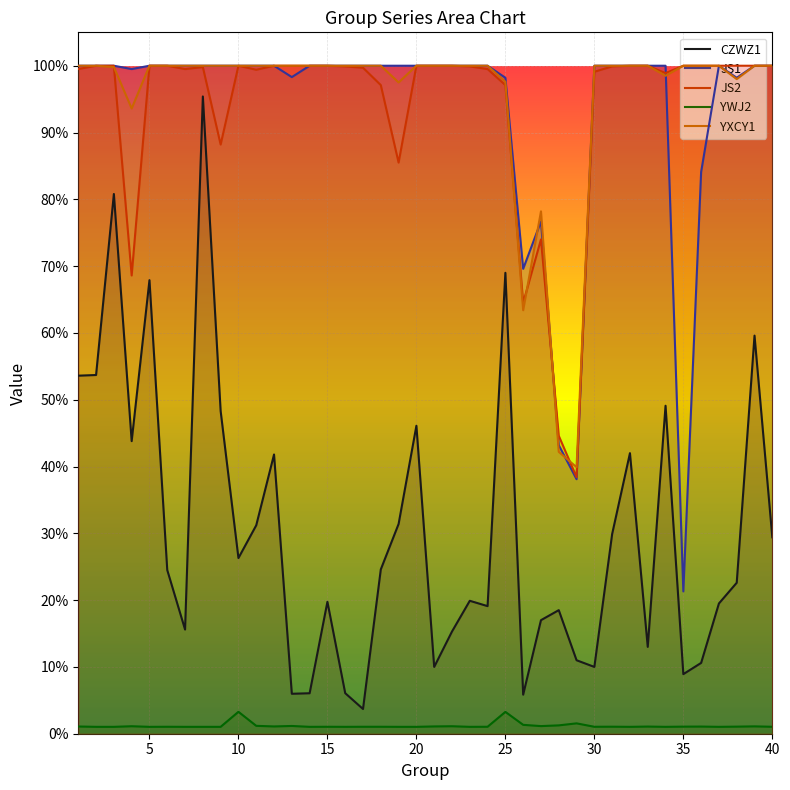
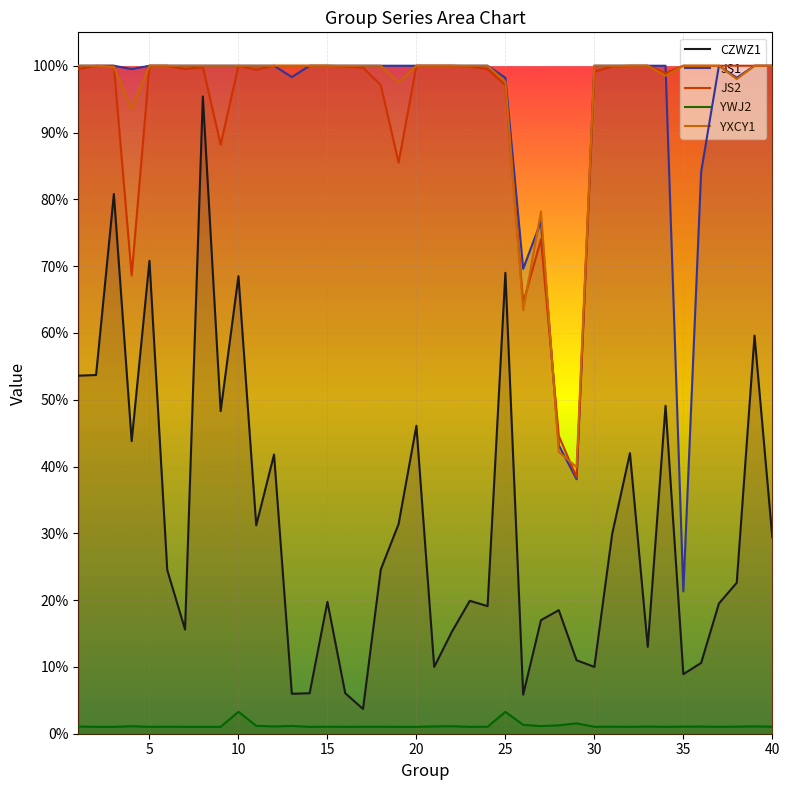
CZWZ1, 5: 68% -> 71%
CZWZ1, 10: 26% -> 69%
